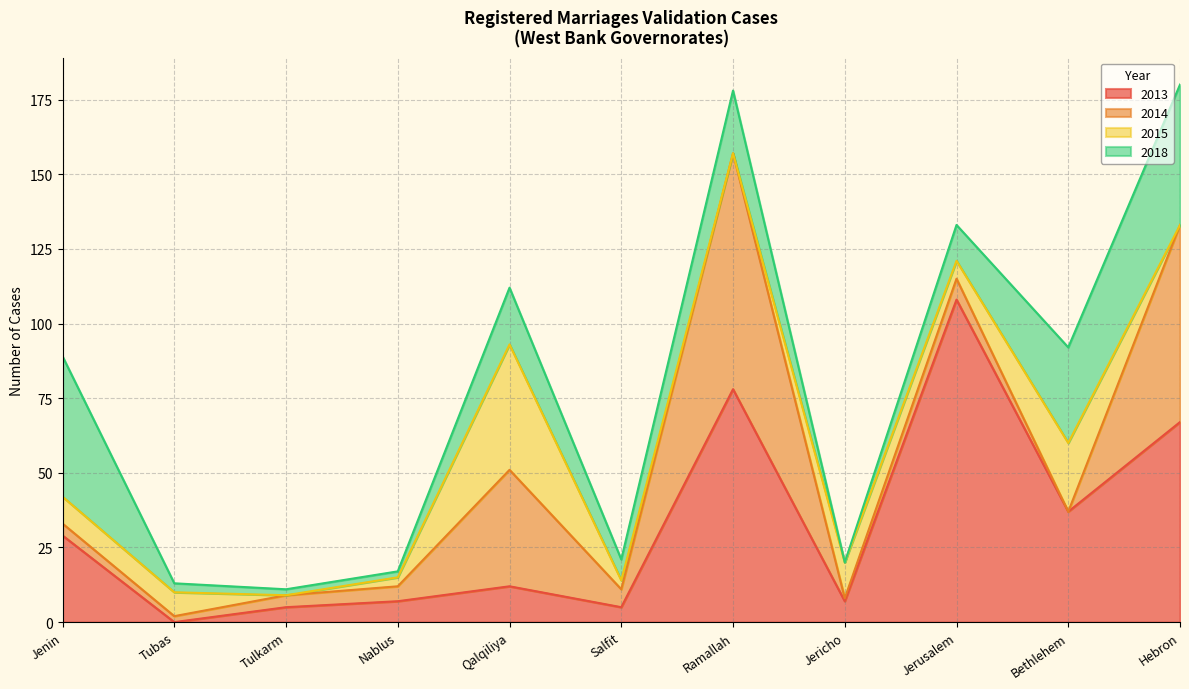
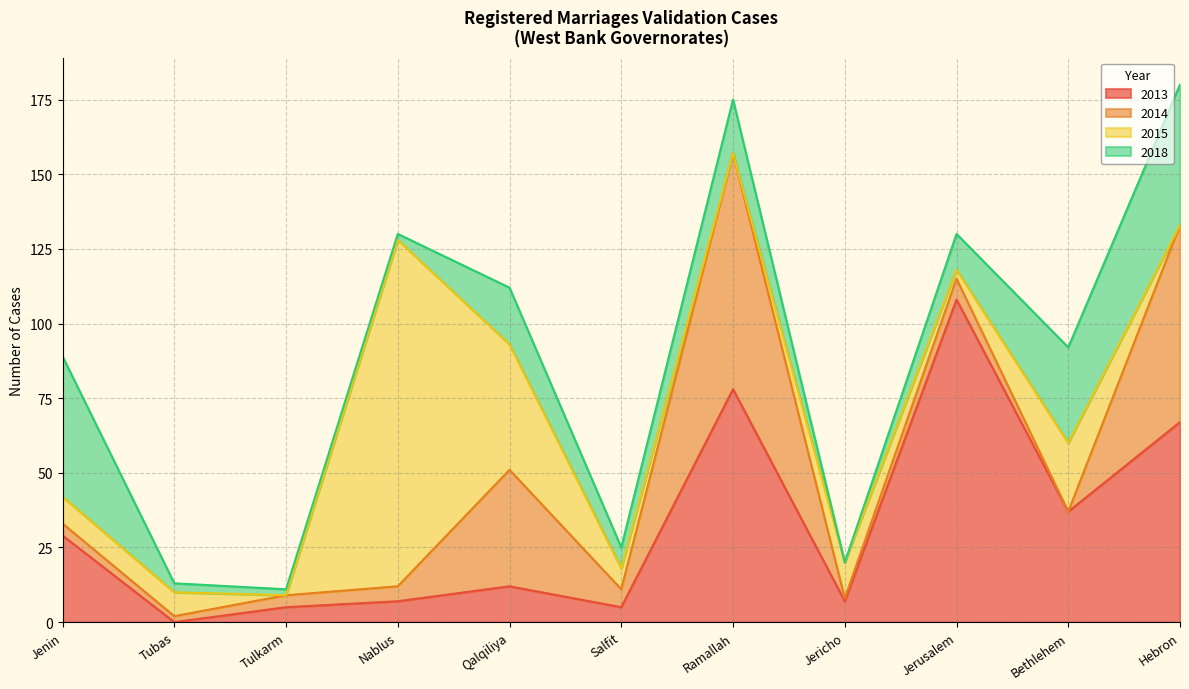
2015, Nablus: 3 -> 116
2015, Salfit: 3 -> 7
2018, Ramallah: 21 -> 18
2015, Jerusalem: 6 -> 3
